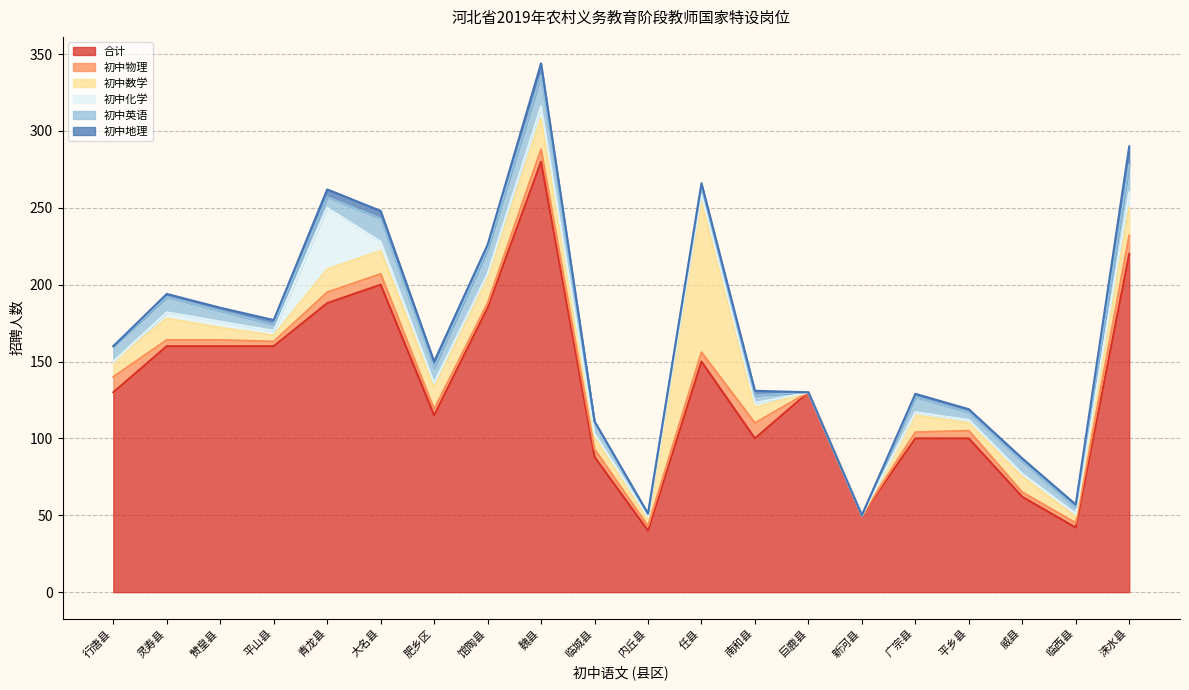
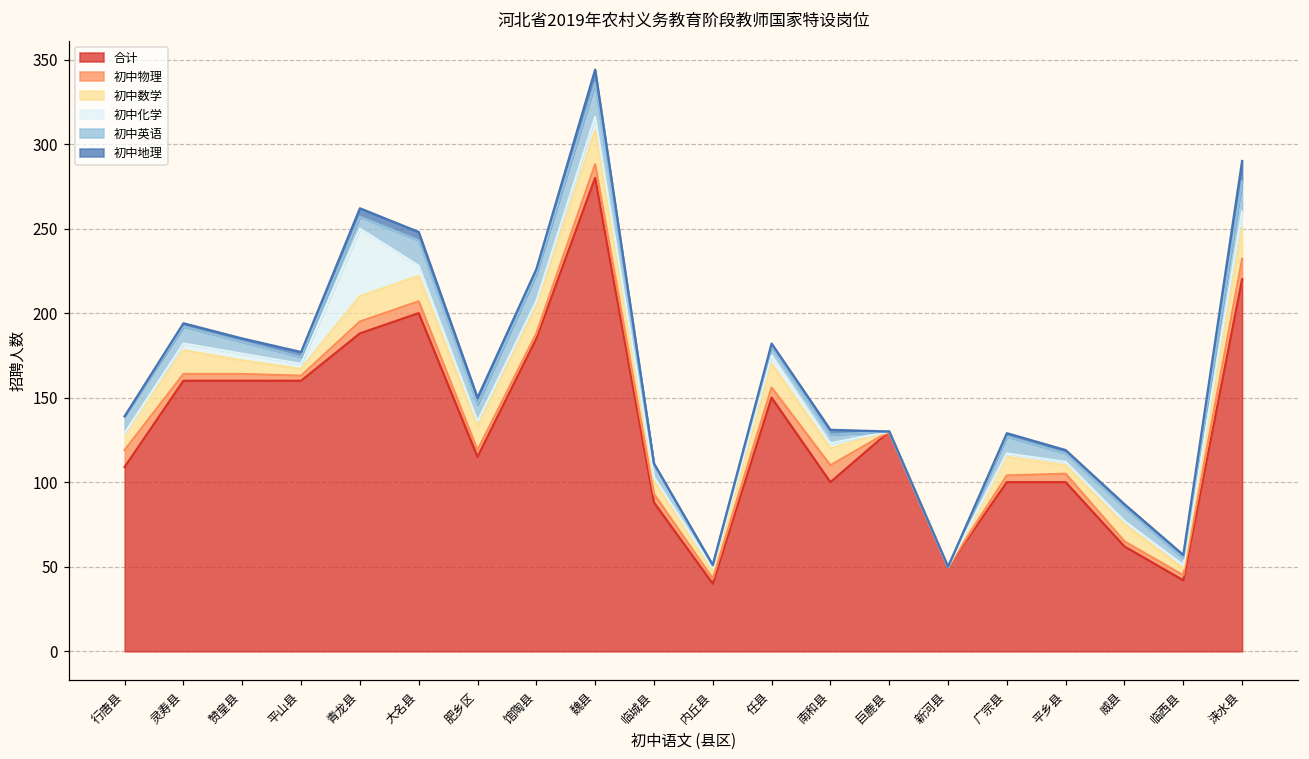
合计, 行唐县: 130 -> 109
初中数学, 任县: 98 -> 14
